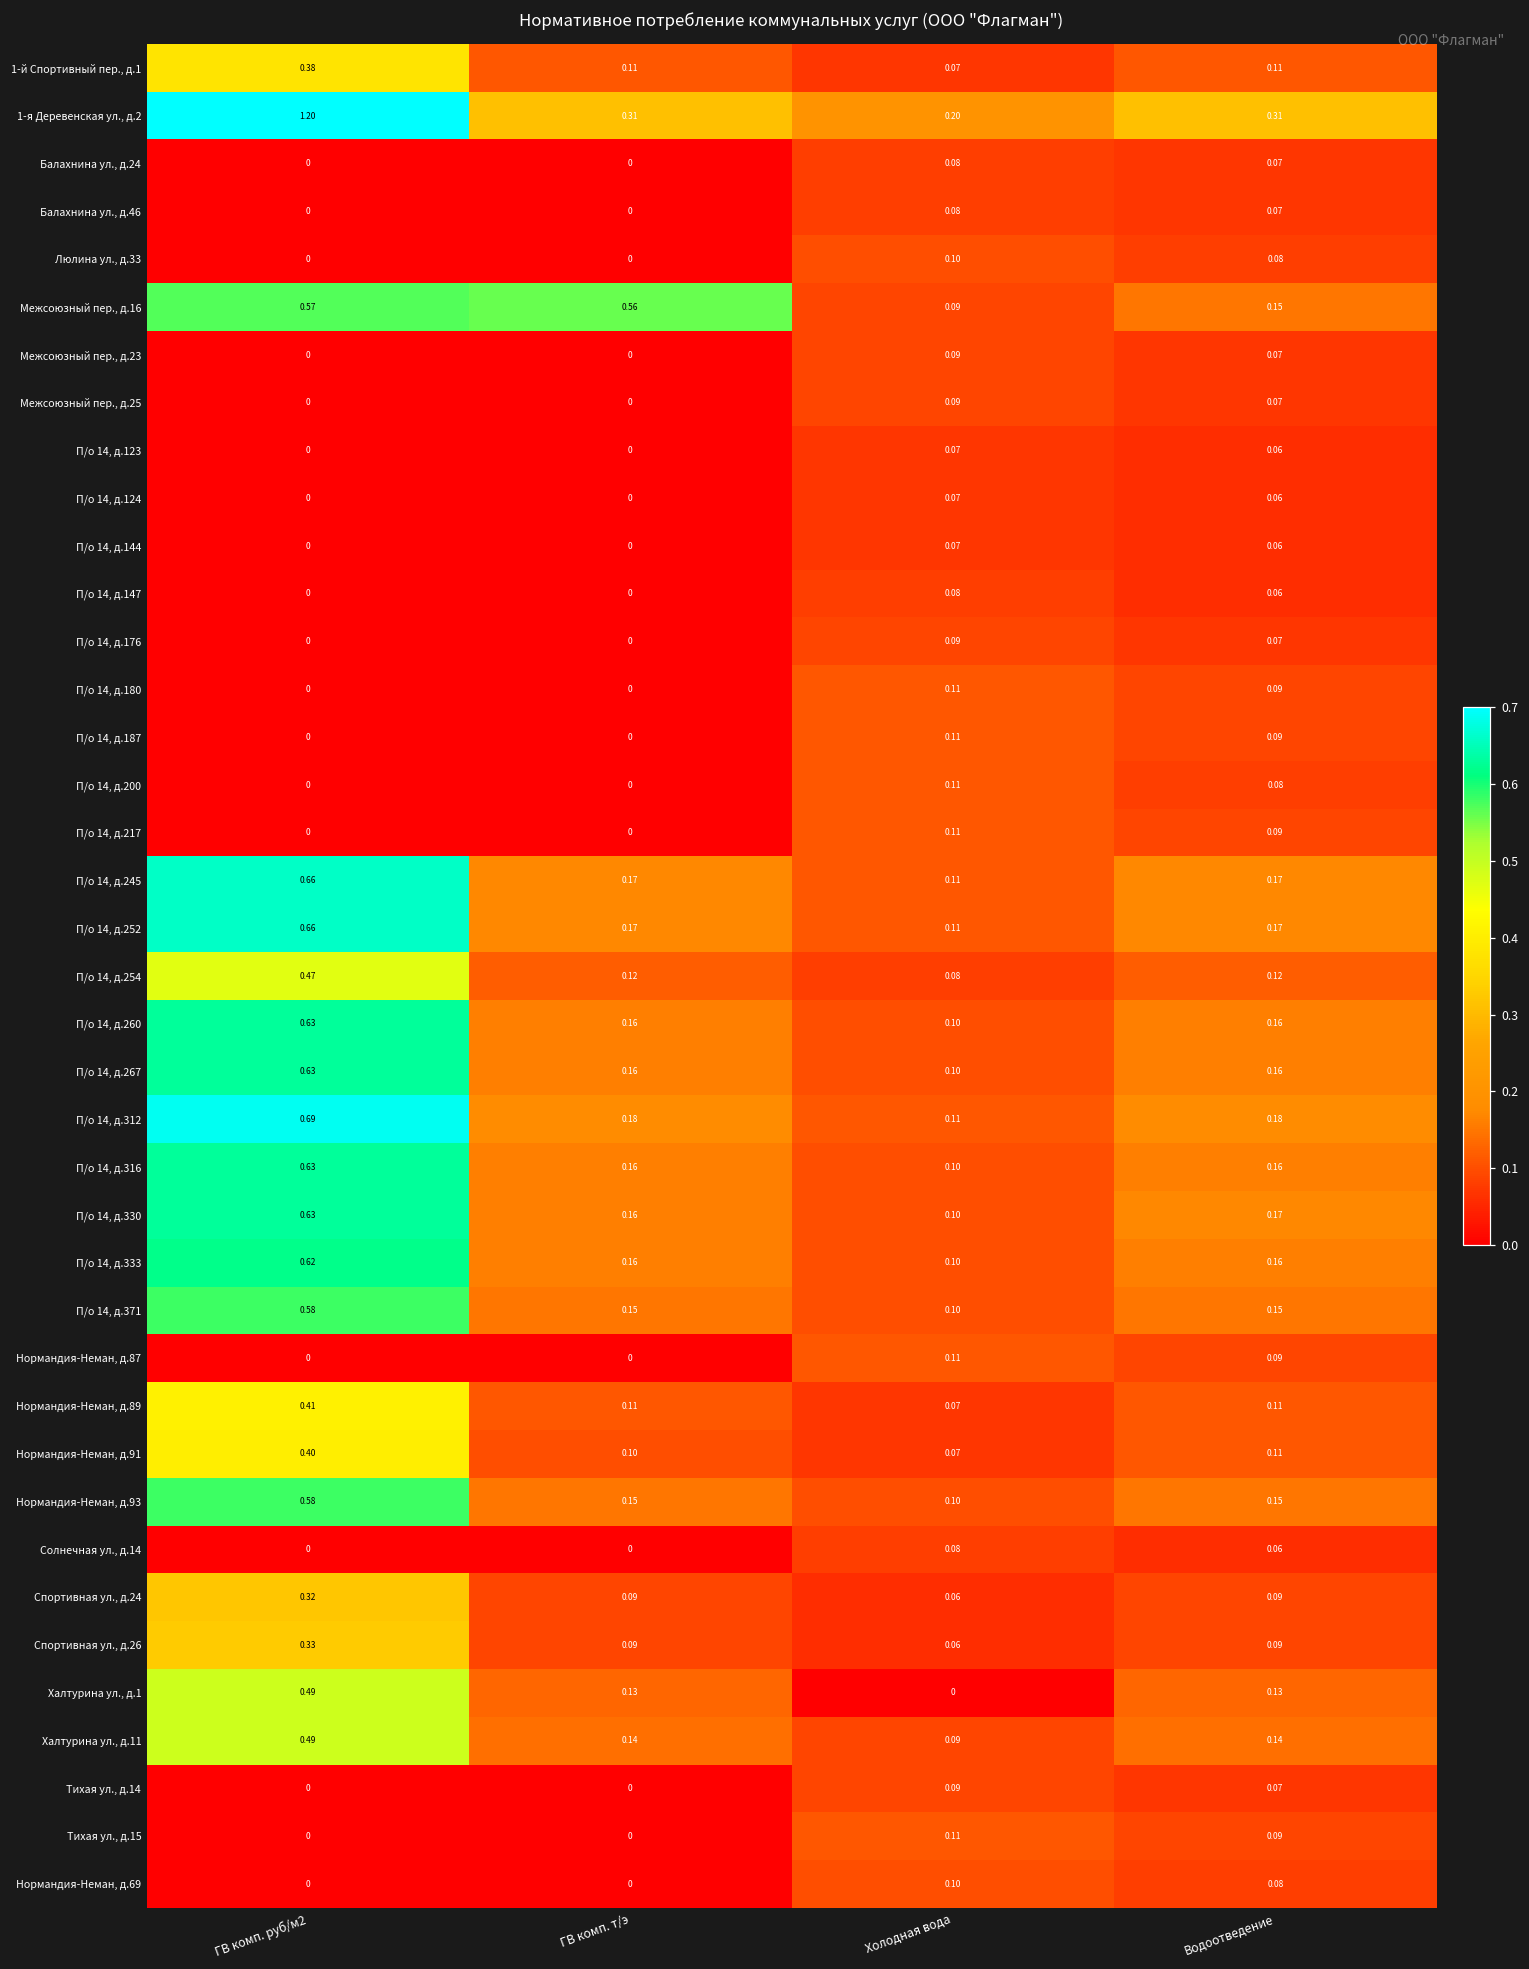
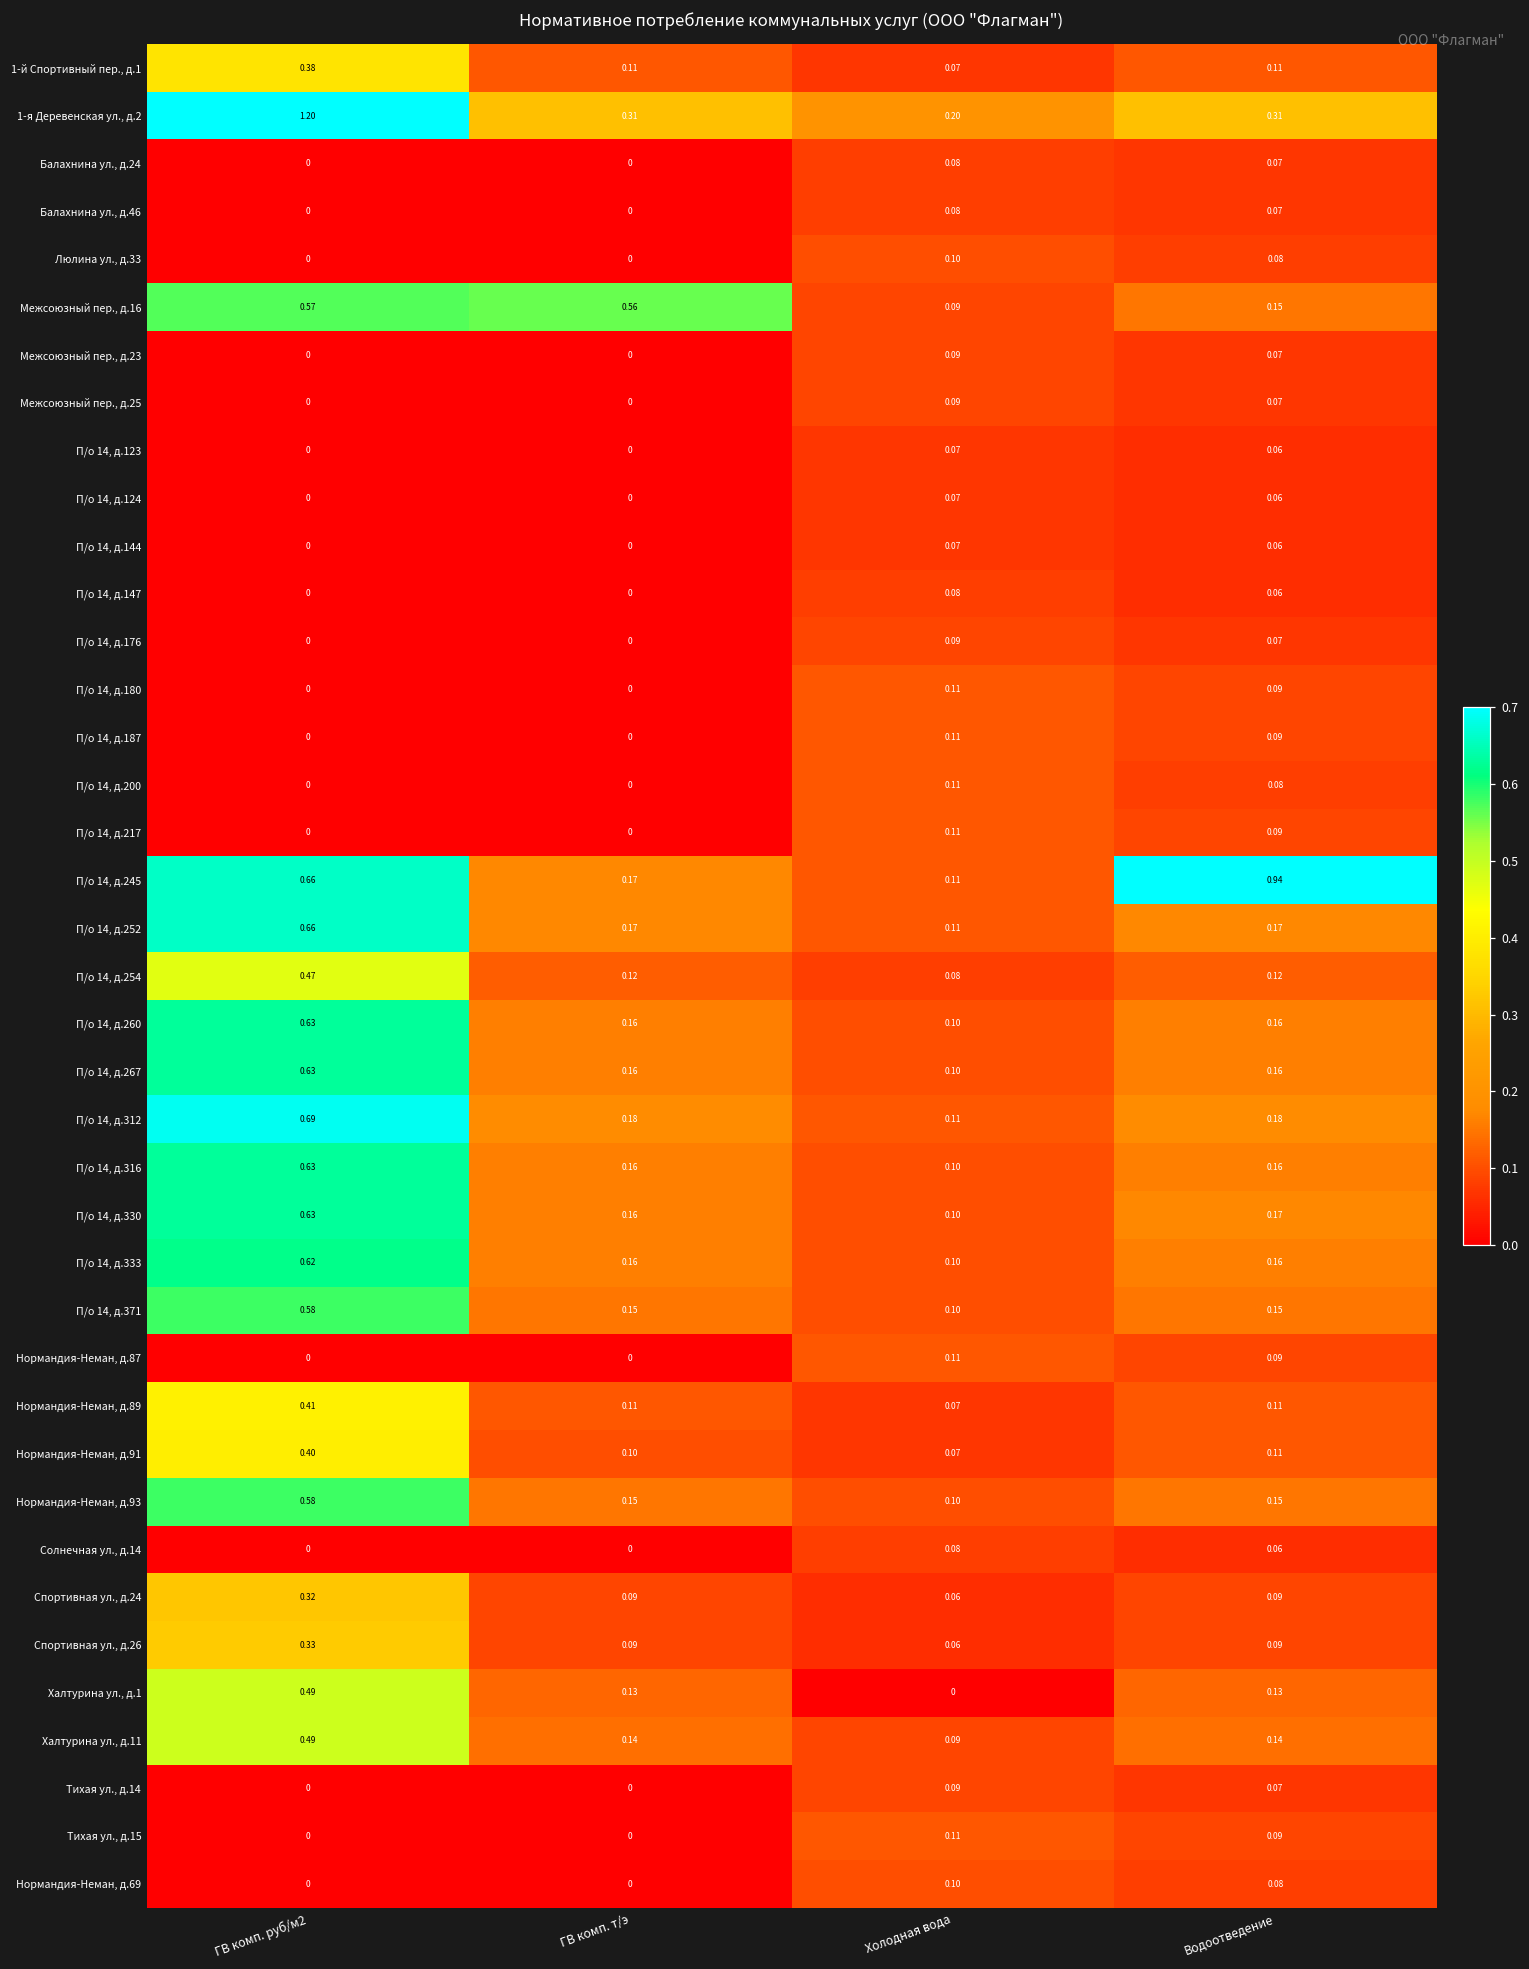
П/о 14, д.245, Водоотведение: 0.17 -> 0.94
